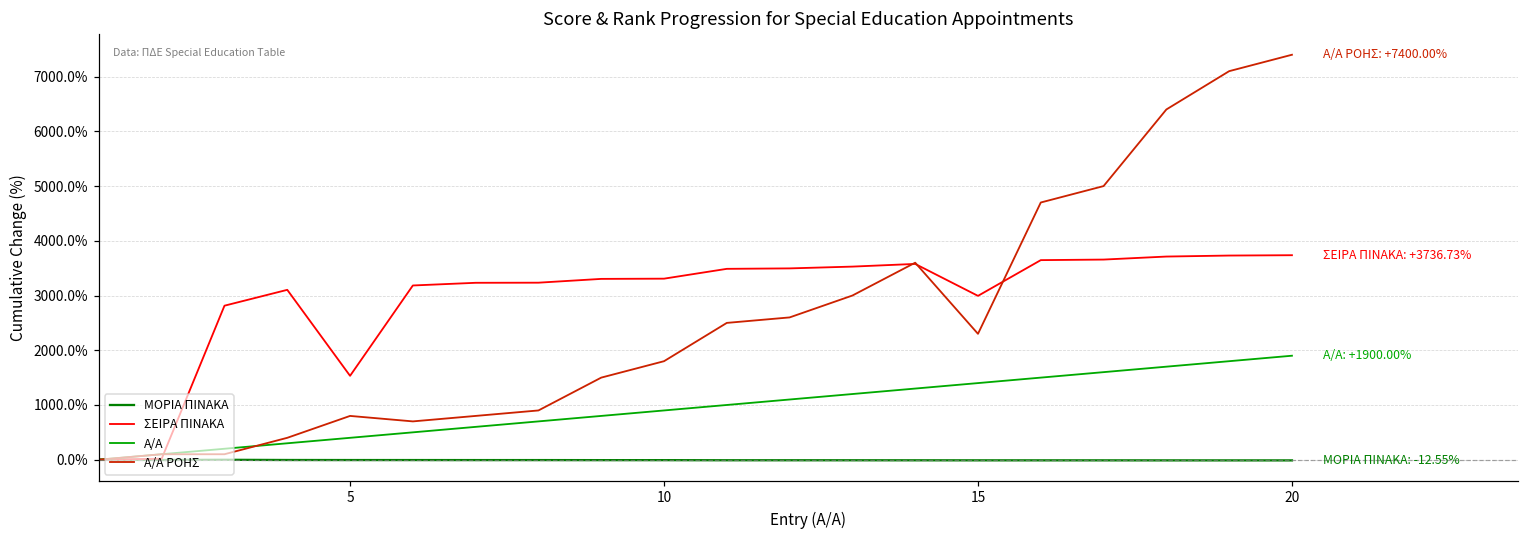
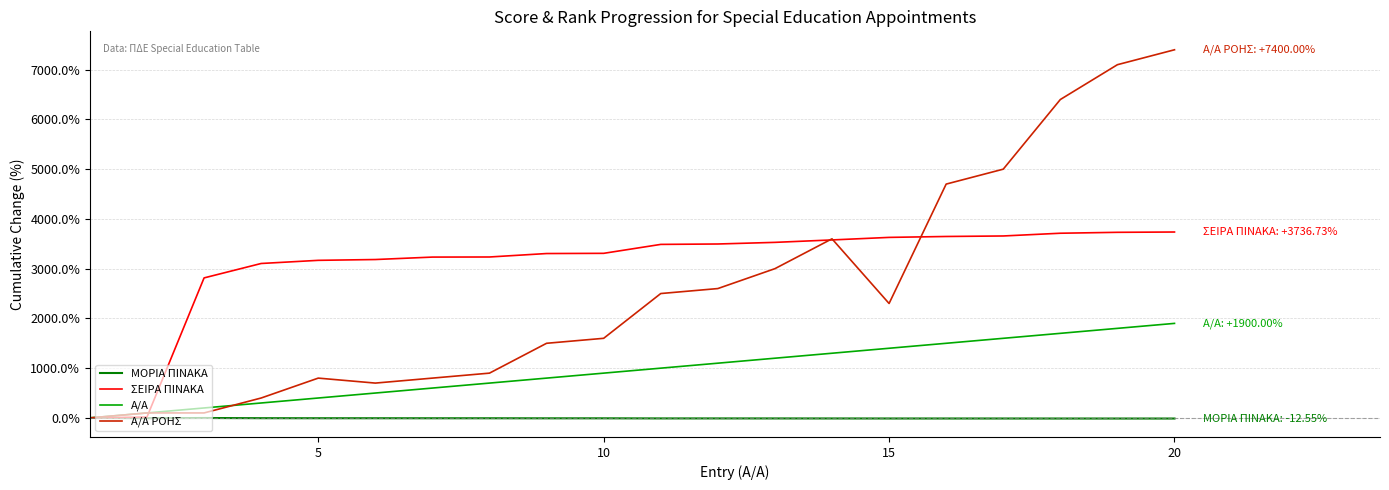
ΣΕΙΡΑ ΠΙΝΑΚΑ, 5: 1500% -> 3200%
Α/Α ΡΟΗΣ, 10: 1800% -> 1600%
ΣΕΙΡΑ ΠΙΝΑΚΑ, 15: 3000% -> 3600%
